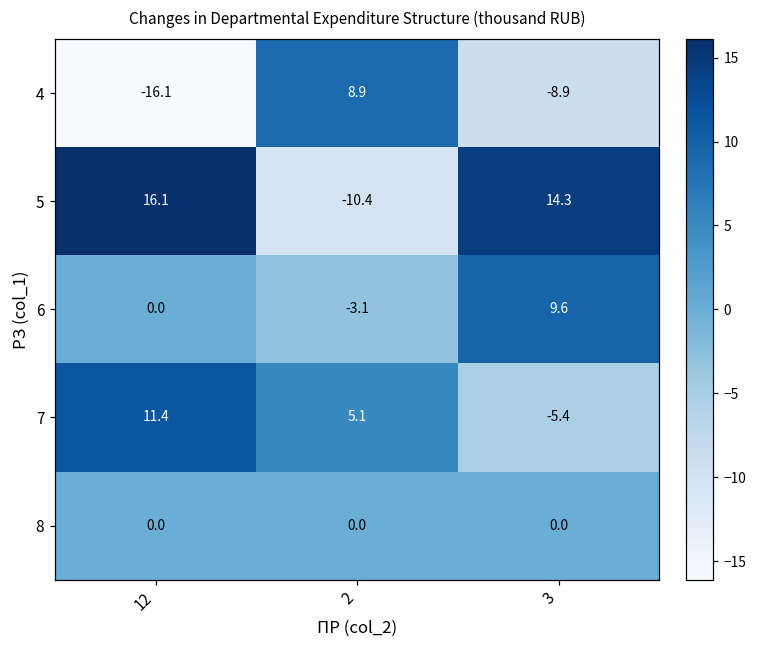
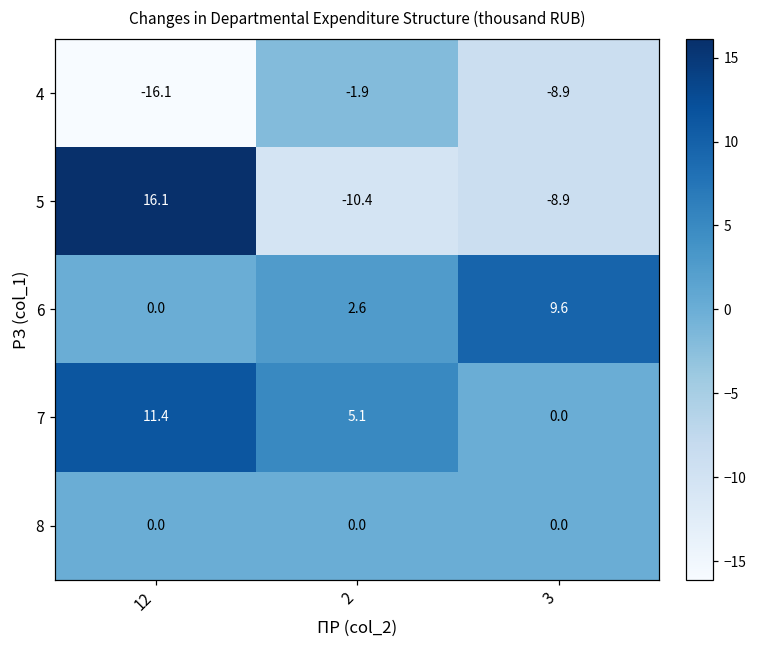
4, 2: 8.9 -> -1.9
5, 3: 14.3 -> -8.9
6, 2: -3.1 -> 2.6
7, 3: -5.4 -> 0.0
